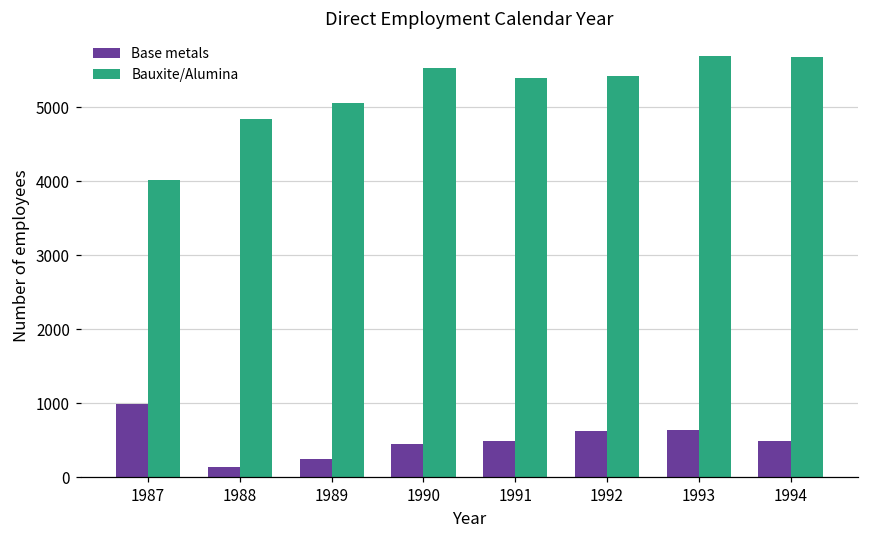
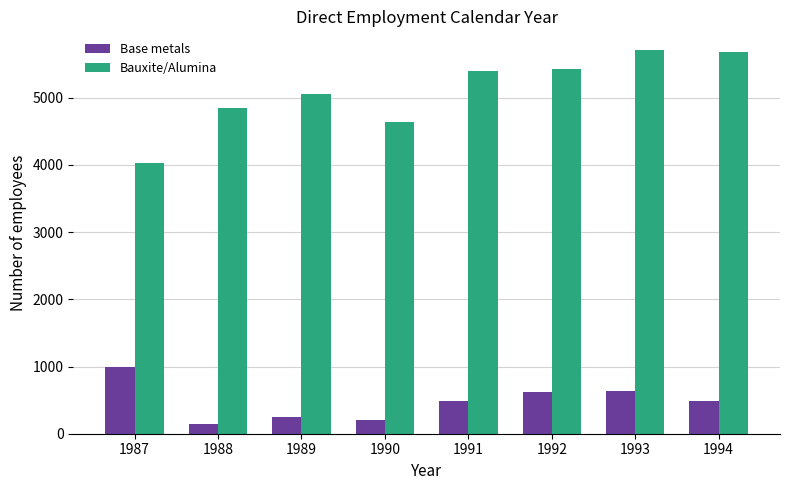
Base metals, 1990: 500 -> 200
Bauxite/Alumina, 1990: 5500 -> 4600
